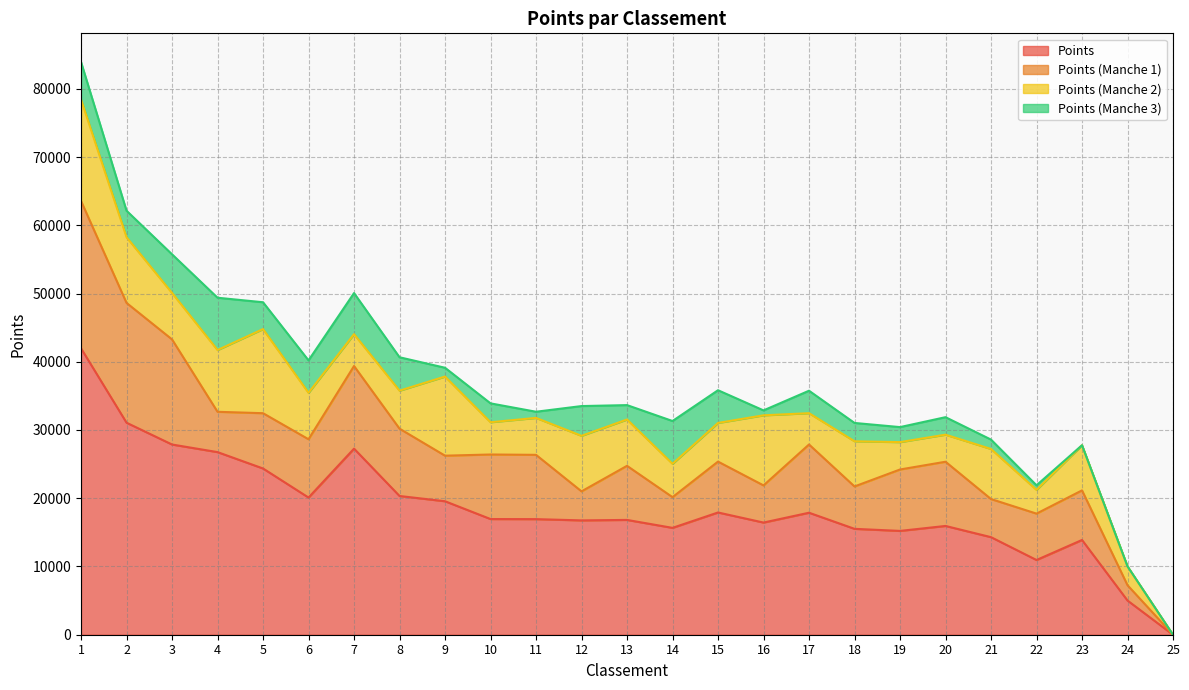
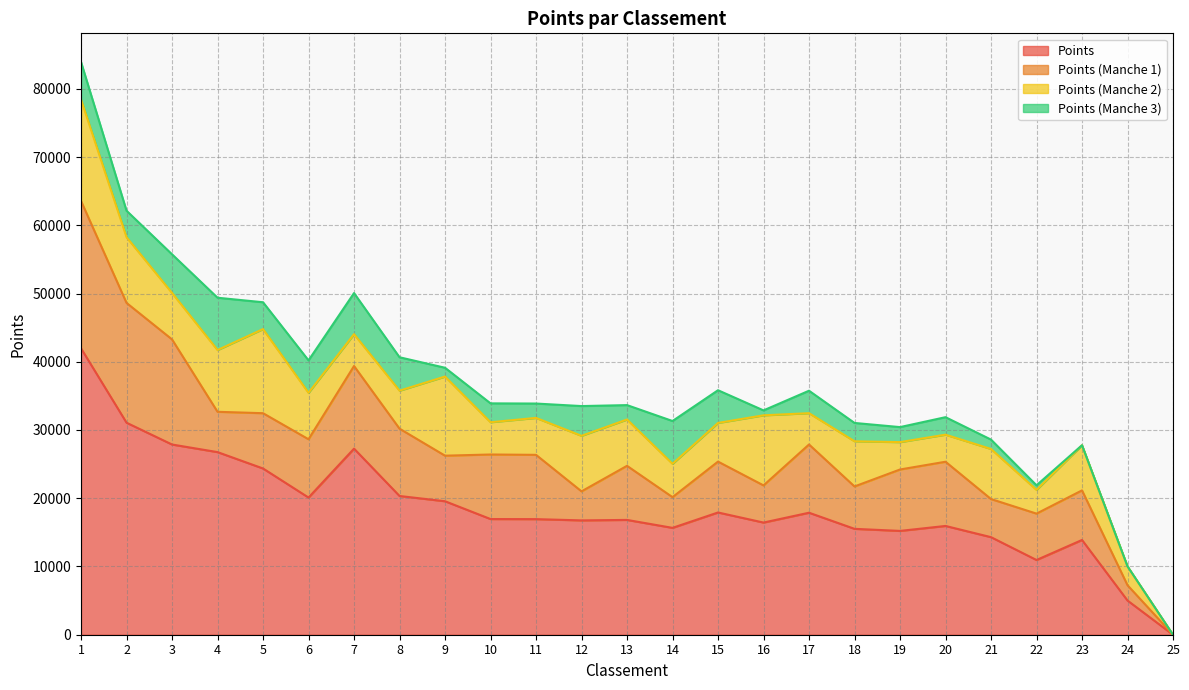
Points (Manche 3), 11: 1000 -> 2000
